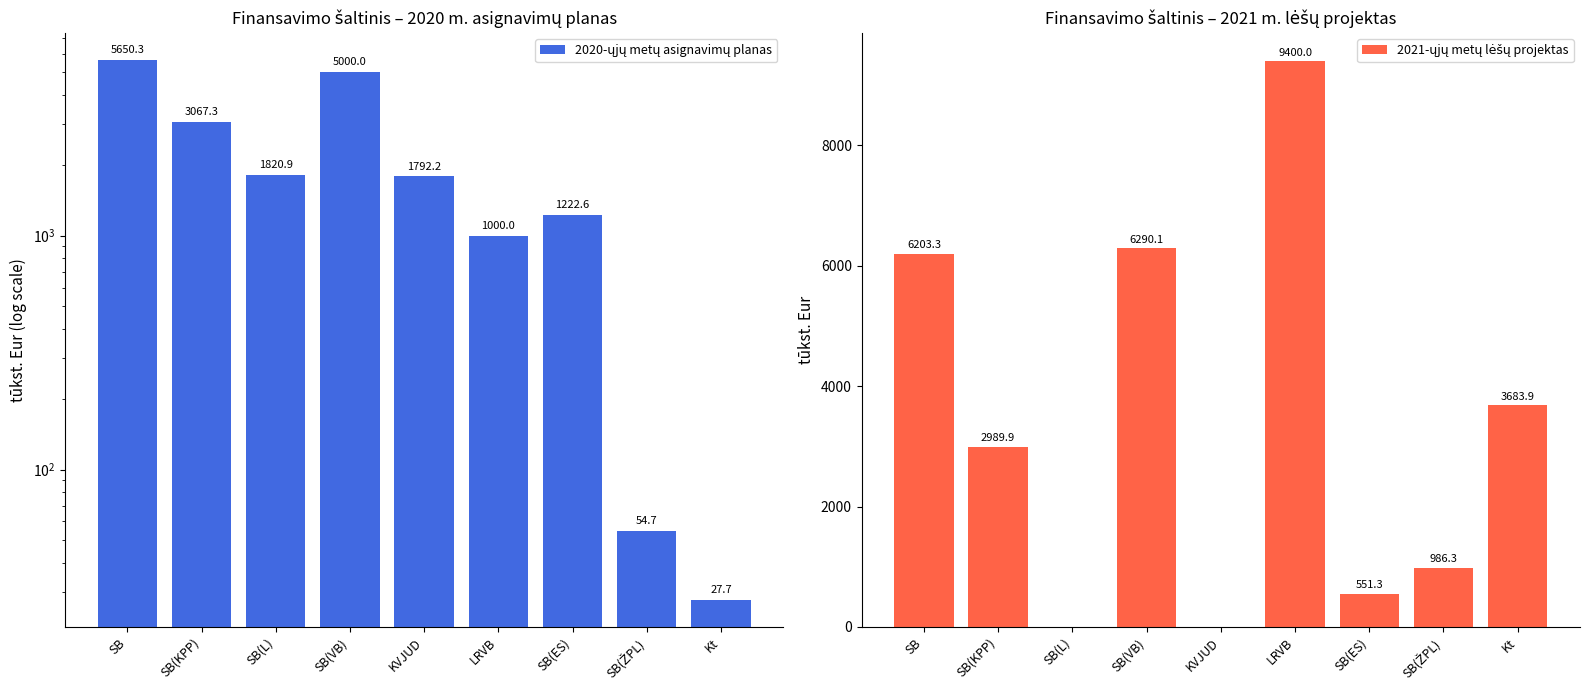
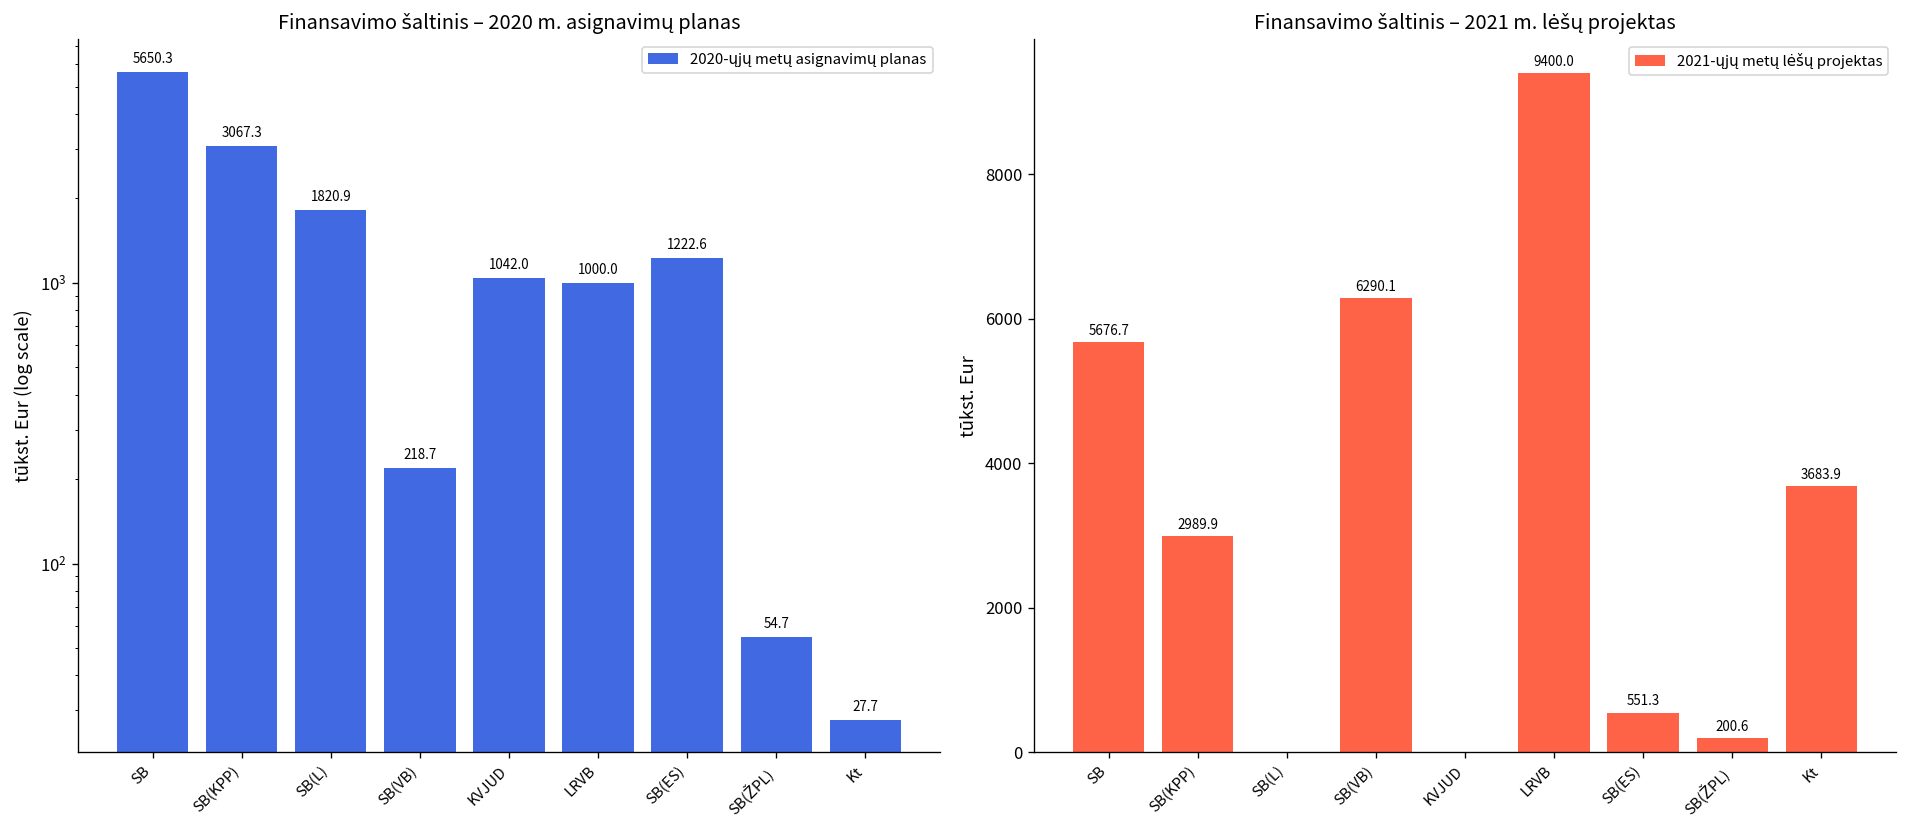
Finansavimo šaltinis – 2020 m. asignavimų planas, SB(VB): 5000.0 -> 218.7
Finansavimo šaltinis – 2020 m. asignavimų planas, KVJUD: 1792.2 -> 1042.0
Finansavimo šaltinis – 2021 m. lėšų projektas, SB: 6203.3 -> 5676.7
Finansavimo šaltinis – 2021 m. lėšų projektas, SB(ŽPL): 986.3 -> 200.6
